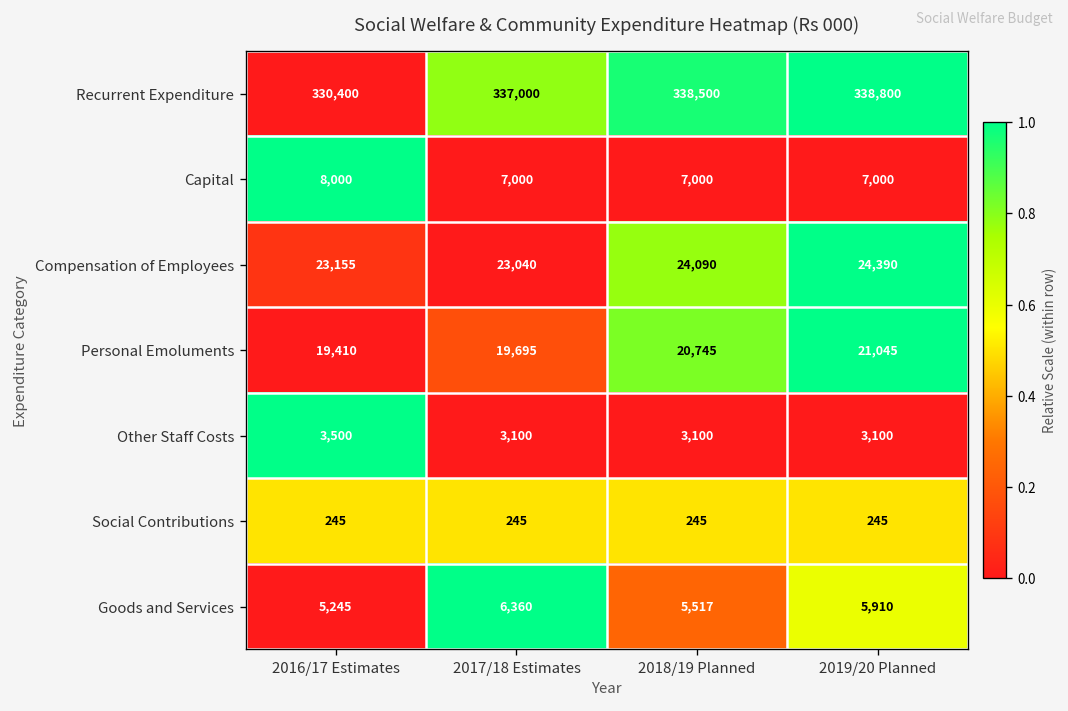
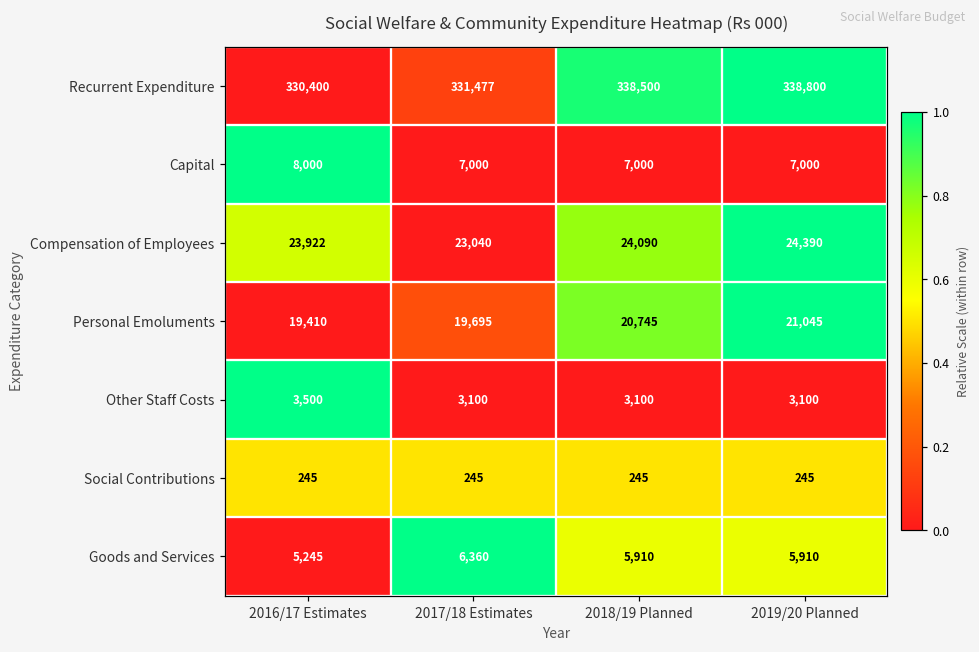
Recurrent Expenditure, 2017/18 Estimates: 337,000 -> 331,477
Compensation of Employees, 2016/17 Estimates: 23,155 -> 23,922
Goods and Services, 2018/19 Planned: 5,517 -> 5,910
